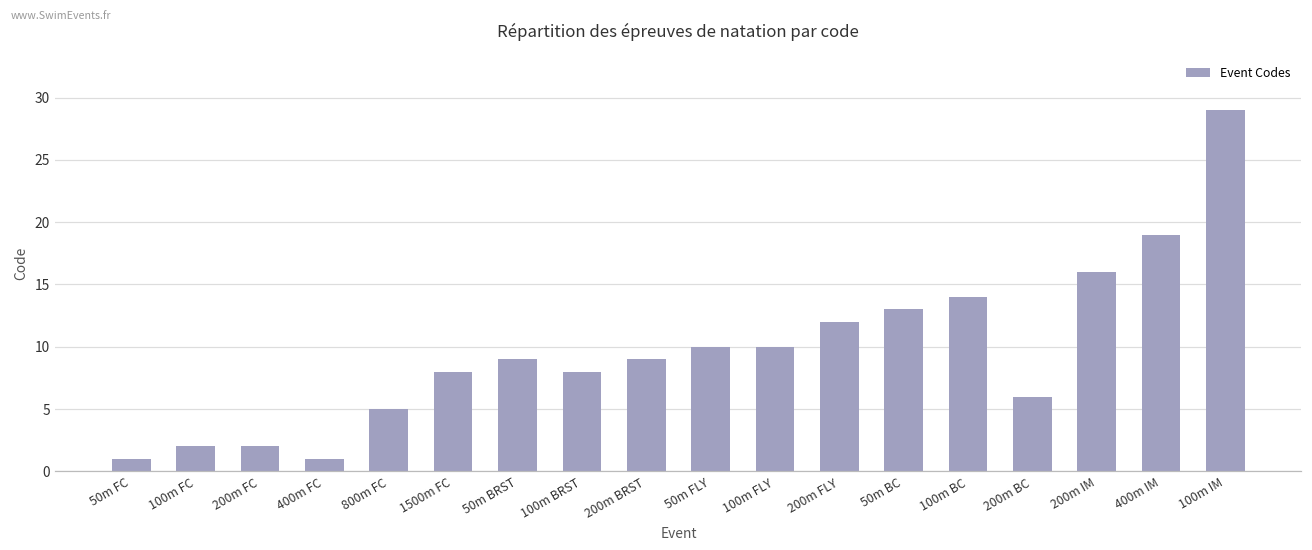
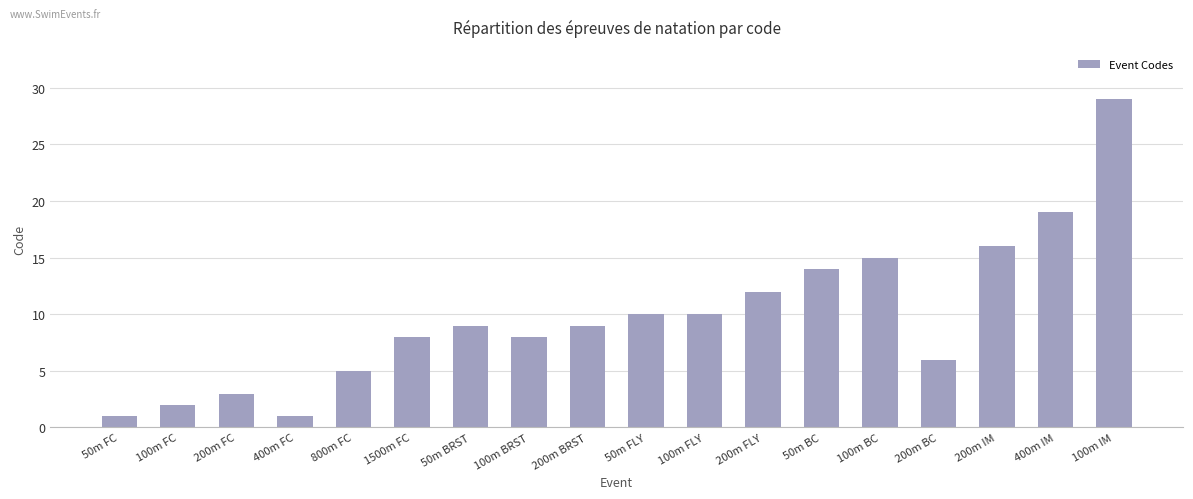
200m FC: 2 -> 3
50m BC: 13 -> 14
100m BC: 14 -> 15
